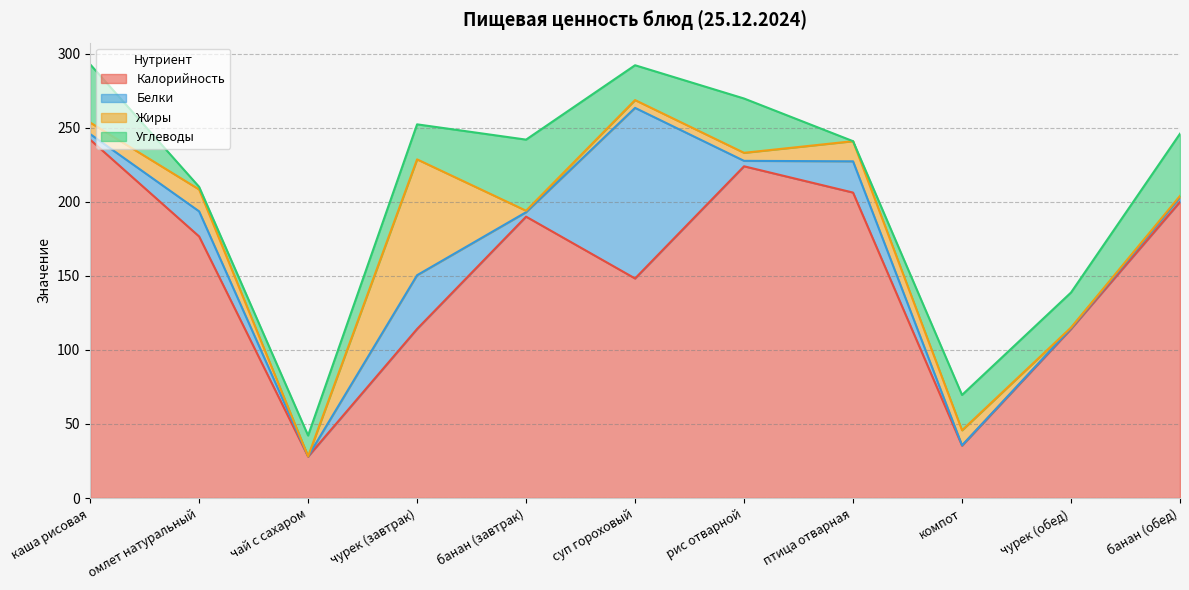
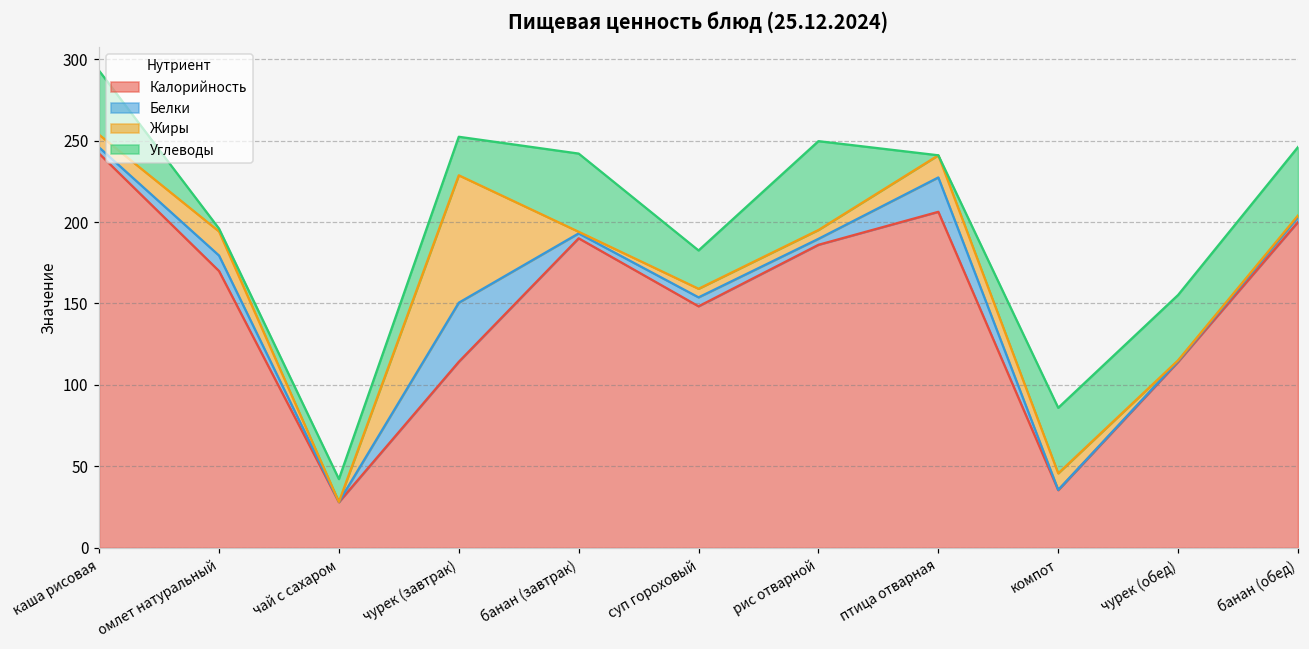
Калорийность, омлет натуральный: 177 -> 170
Белки, омлет натуральный: 17 -> 10
Белки, суп гороховый: 115 -> 5
Калорийность, рис отварной: 224 -> 186
Углеводы, рис отварной: 37 -> 55
Углеводы, компот: 24 -> 40
Углеводы, чурек (обед): 24 -> 40
